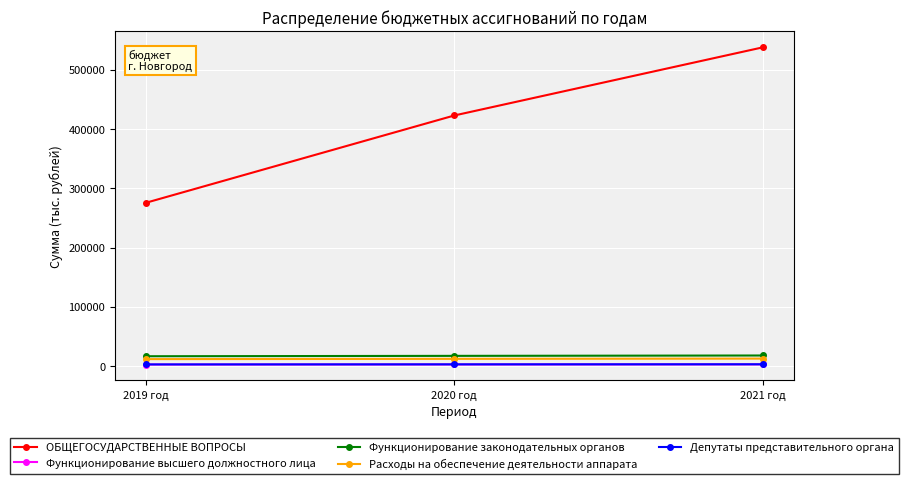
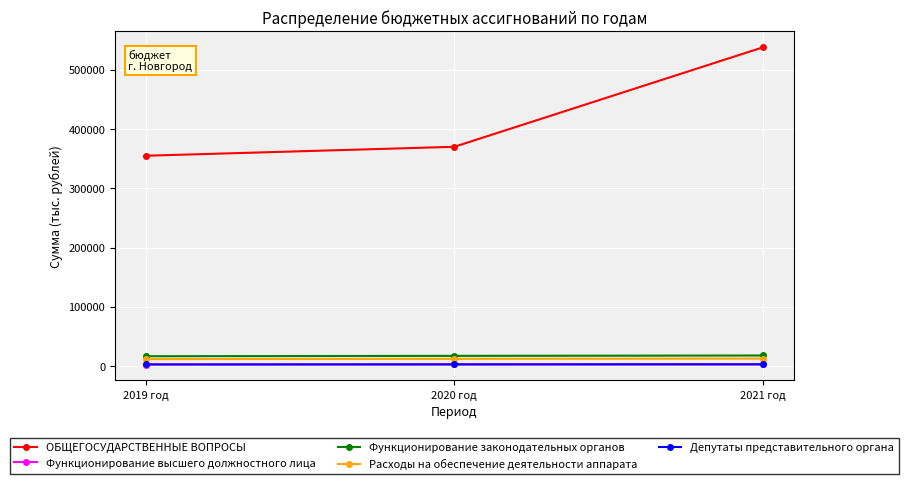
ОБЩЕГОСУДАРСТВЕННЫЕ ВОПРОСЫ, 2019 год: 280000 -> 350000
ОБЩЕГОСУДАРСТВЕННЫЕ ВОПРОСЫ, 2020 год: 420000 -> 370000
